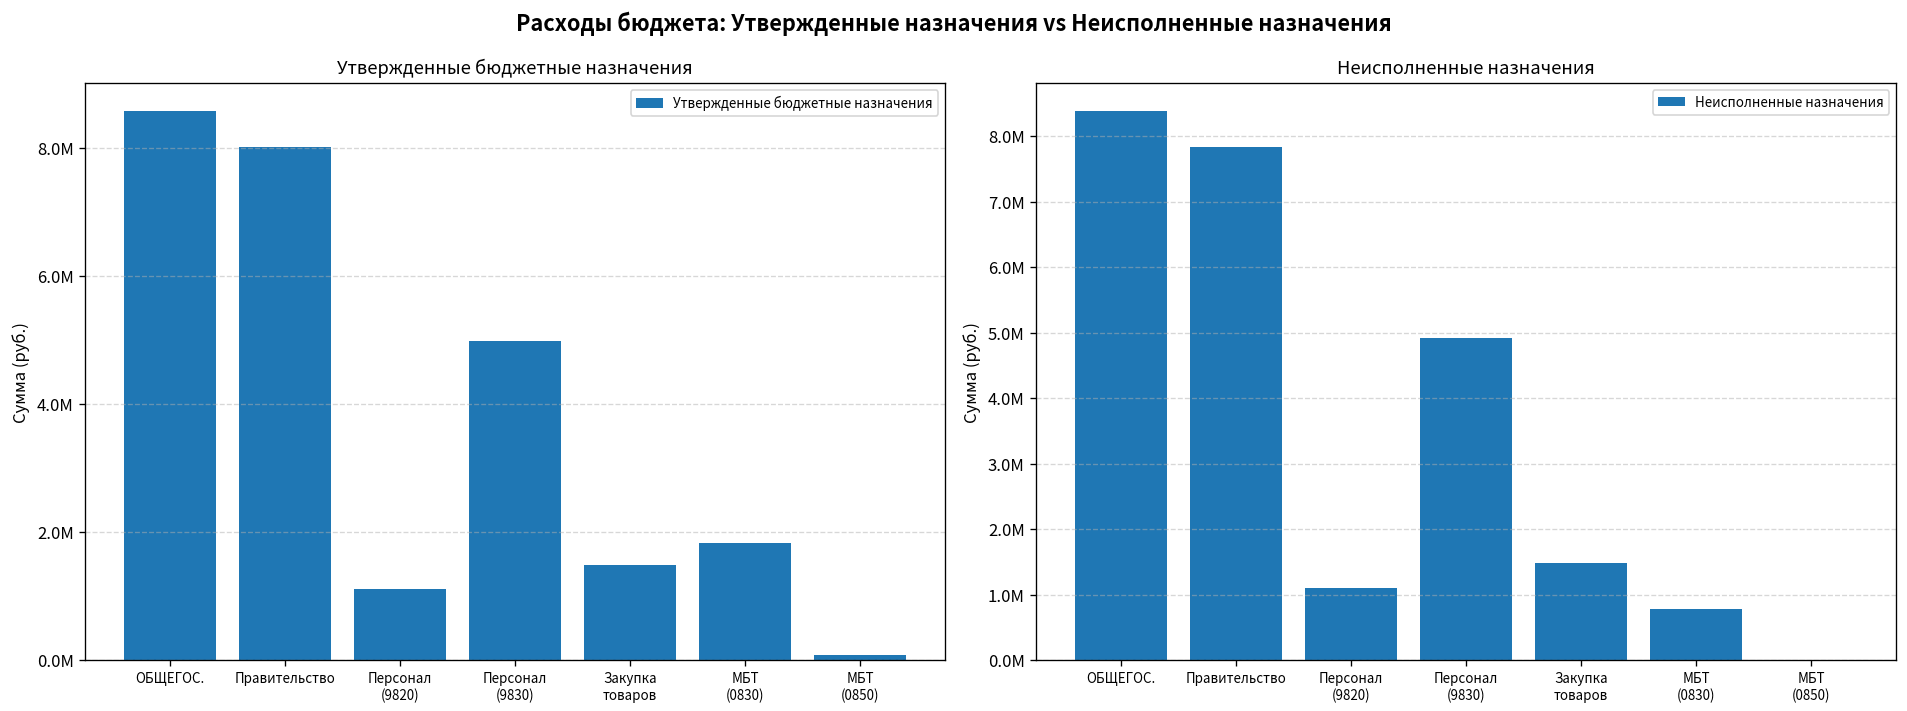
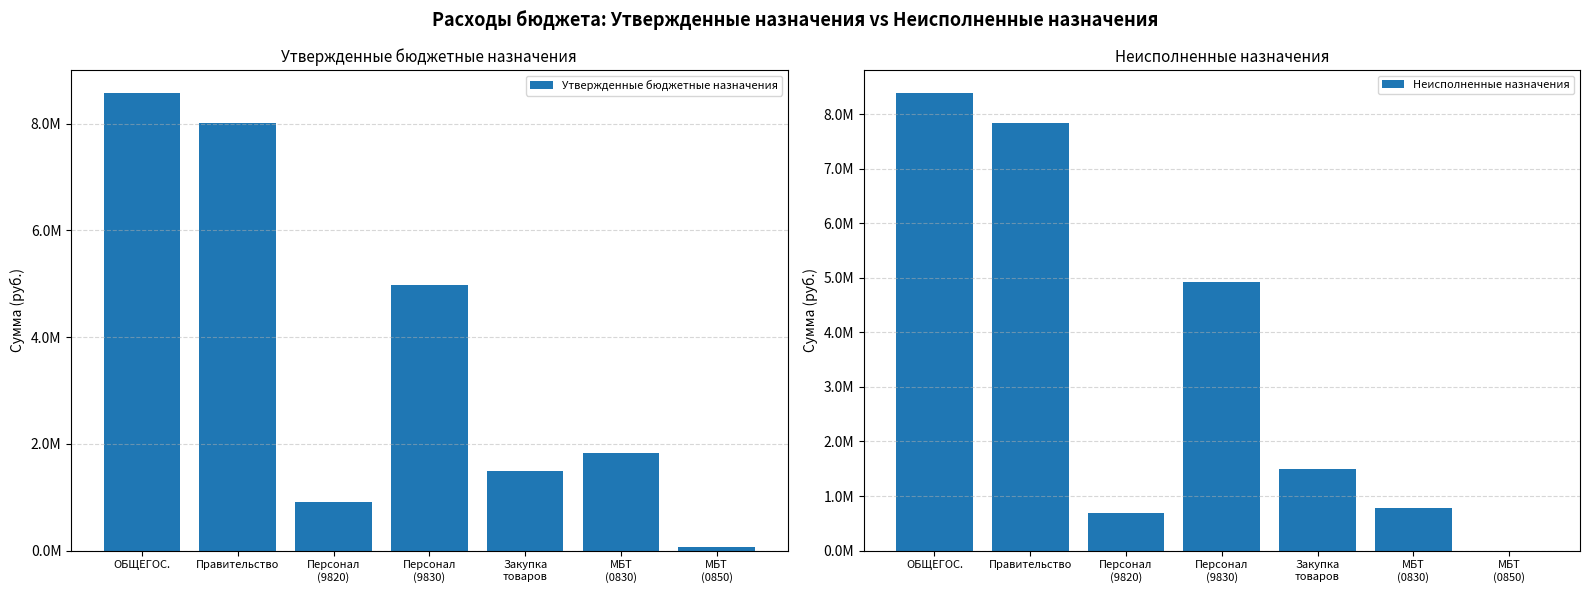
Утвержденные бюджетные назначения, Персонал (9820): 1100000 -> 900000
Неисполненные назначения, Персонал (9820): 1100000 -> 700000
